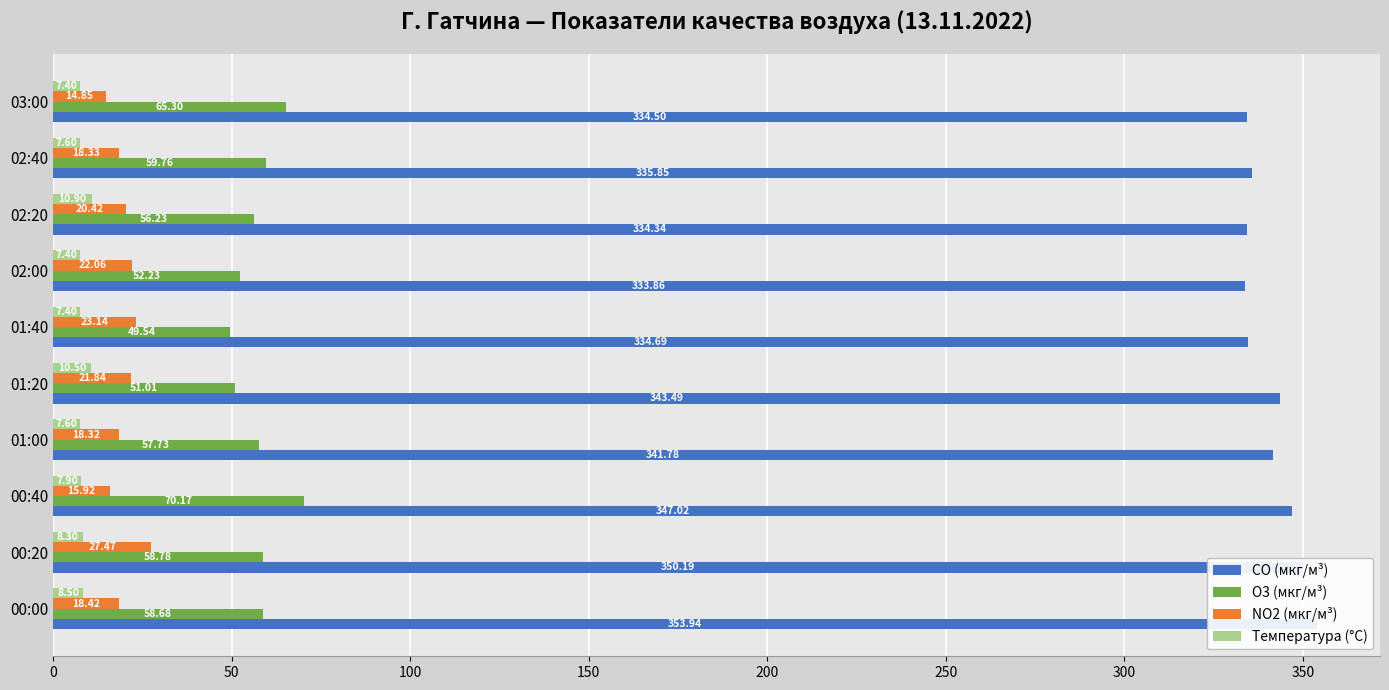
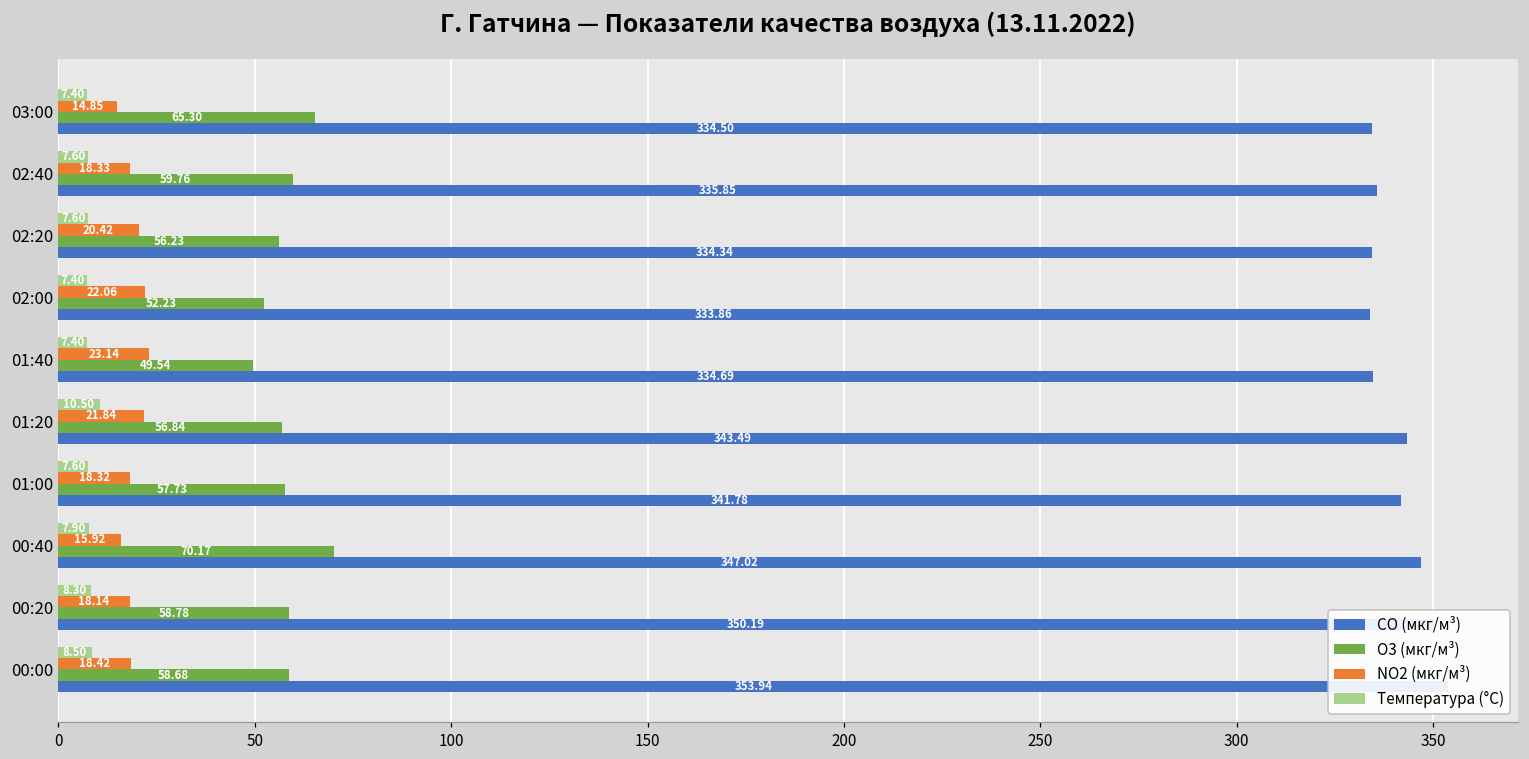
Температура (°C), 02:20: 10.90 -> 7.60
O3 (мкг/м³), 01:20: 51.01 -> 56.84
NO2 (мкг/м³), 00:20: 27.47 -> 18.14
